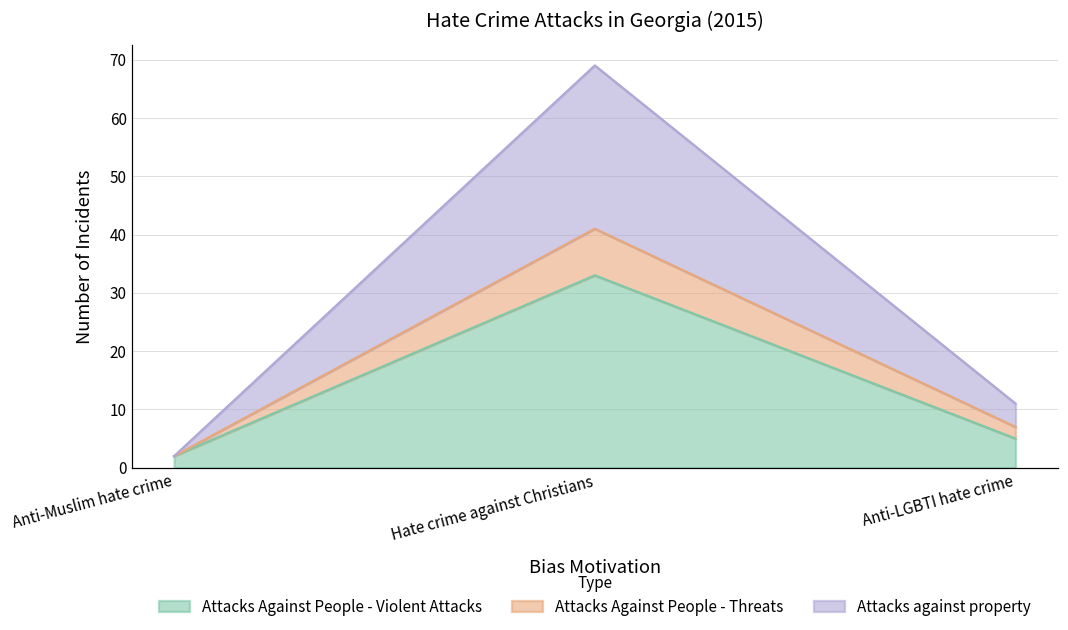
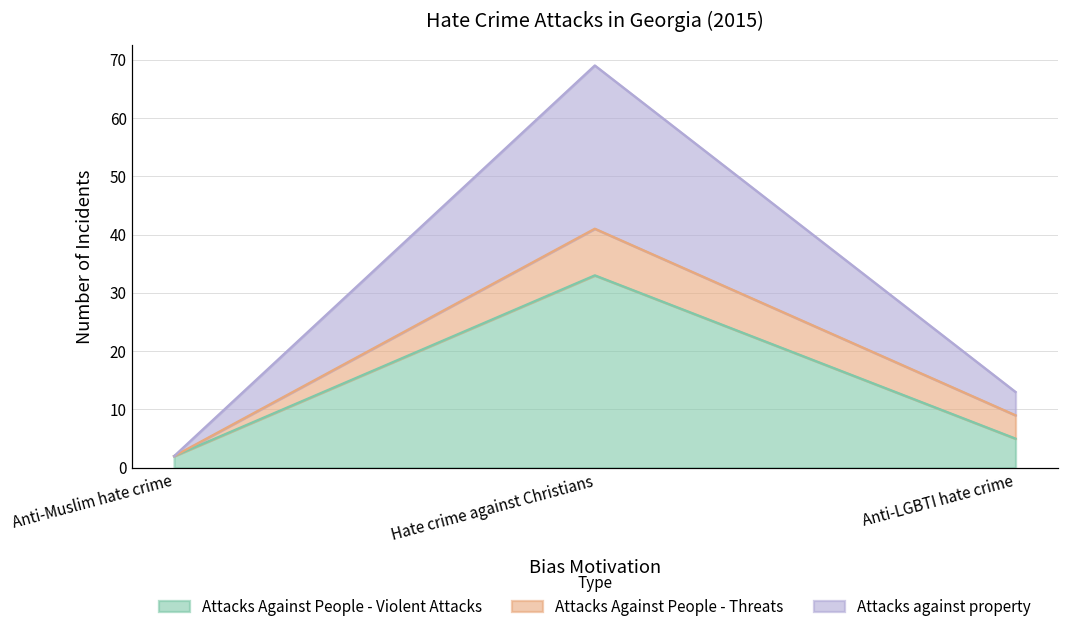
Attacks Against People - Threats, Anti-LGBTI hate crime: 2 -> 4
